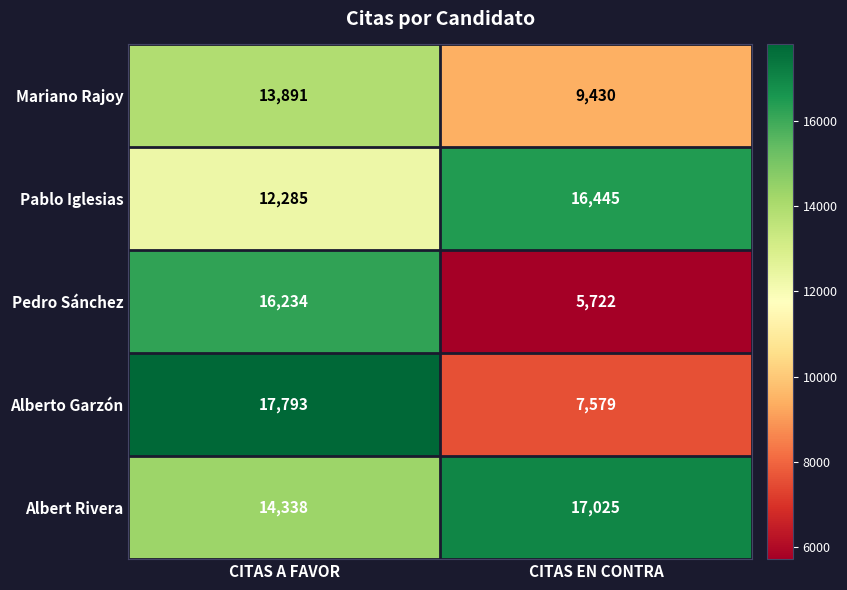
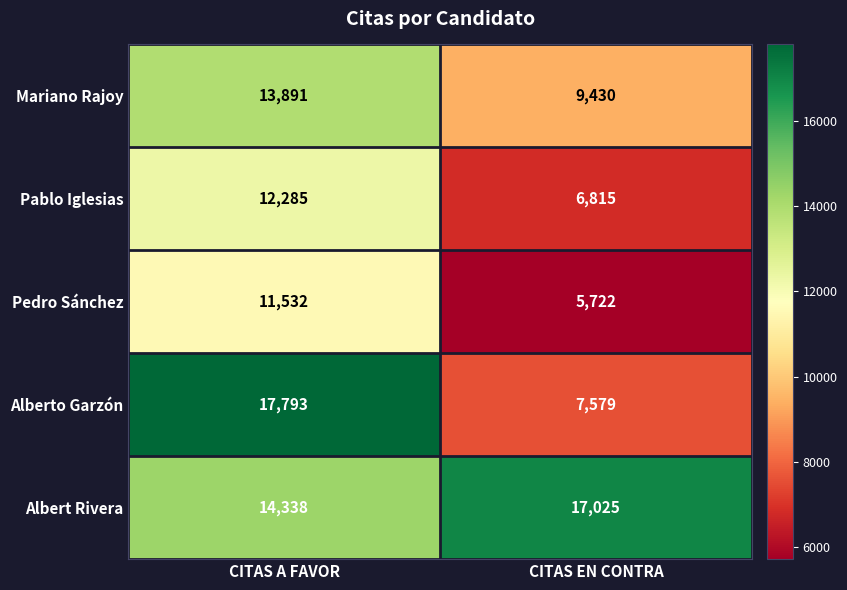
Pablo Iglesias, CITAS EN CONTRA: 16,445 -> 6,815
Pedro Sánchez, CITAS A FAVOR: 16,234 -> 11,532
